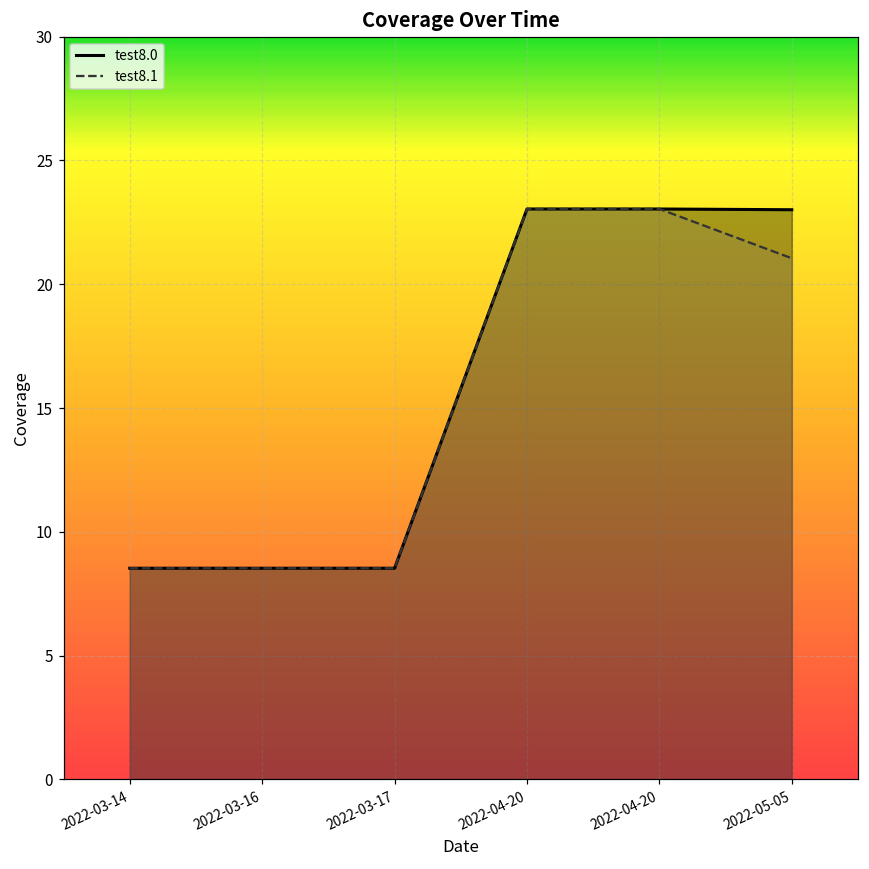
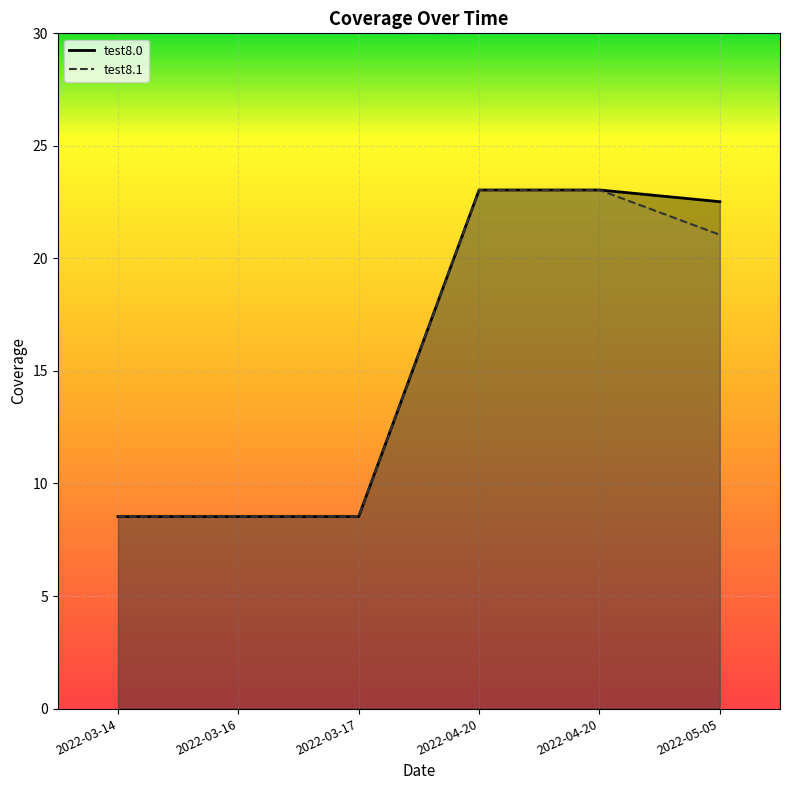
test8.0, 2022-05-05: 23.0 -> 22.5
